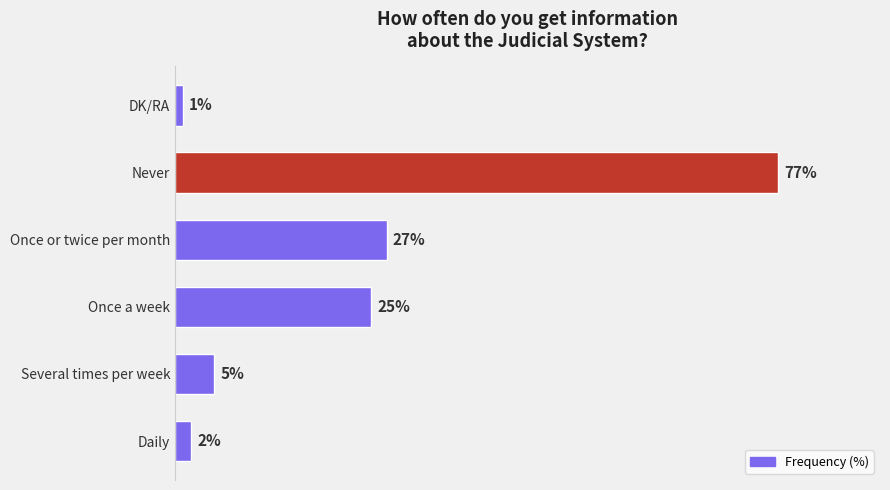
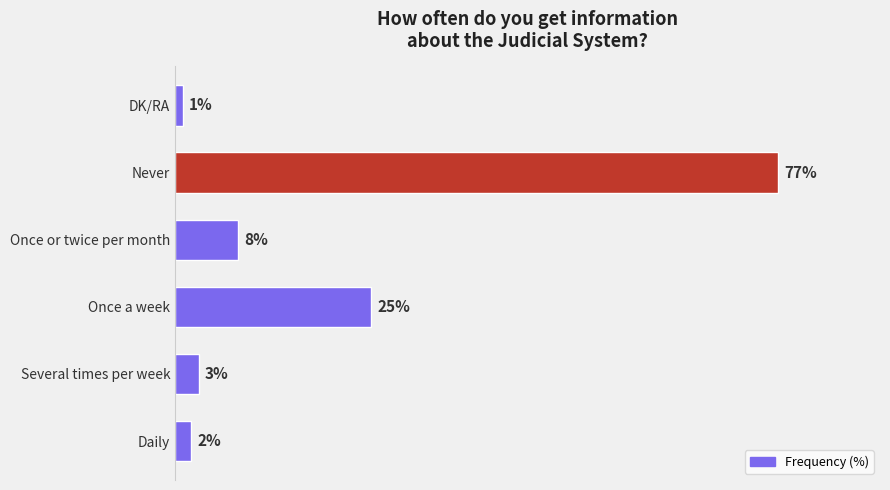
Once or twice per month: 27% -> 8%
Several times per week: 5% -> 3%
